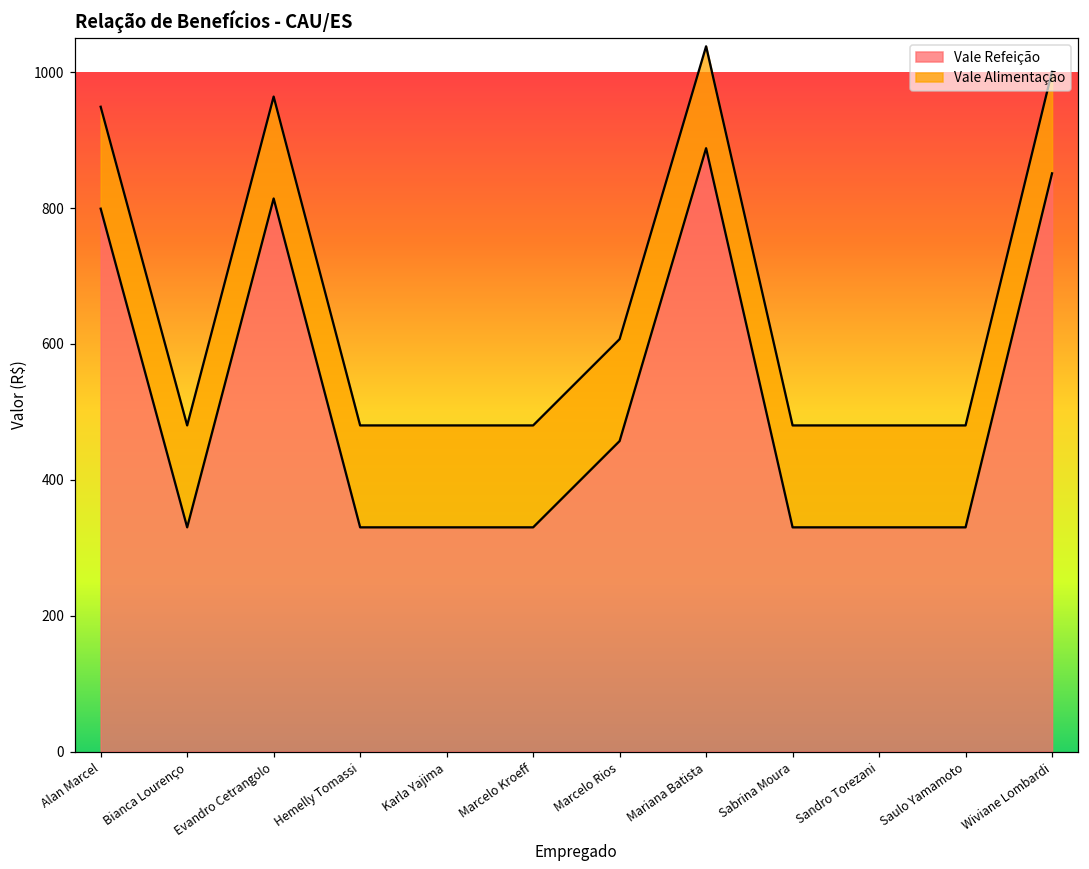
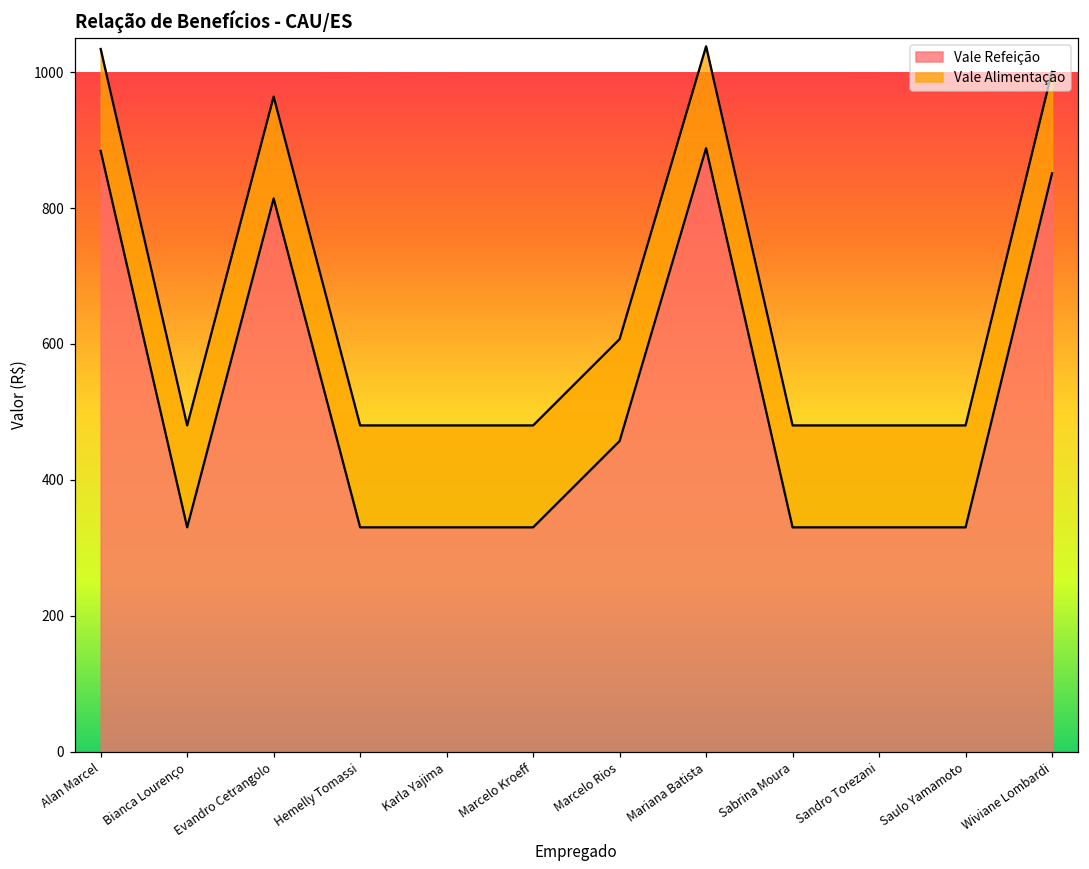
Vale Refeição, Alan Marcel: 800 -> 880
